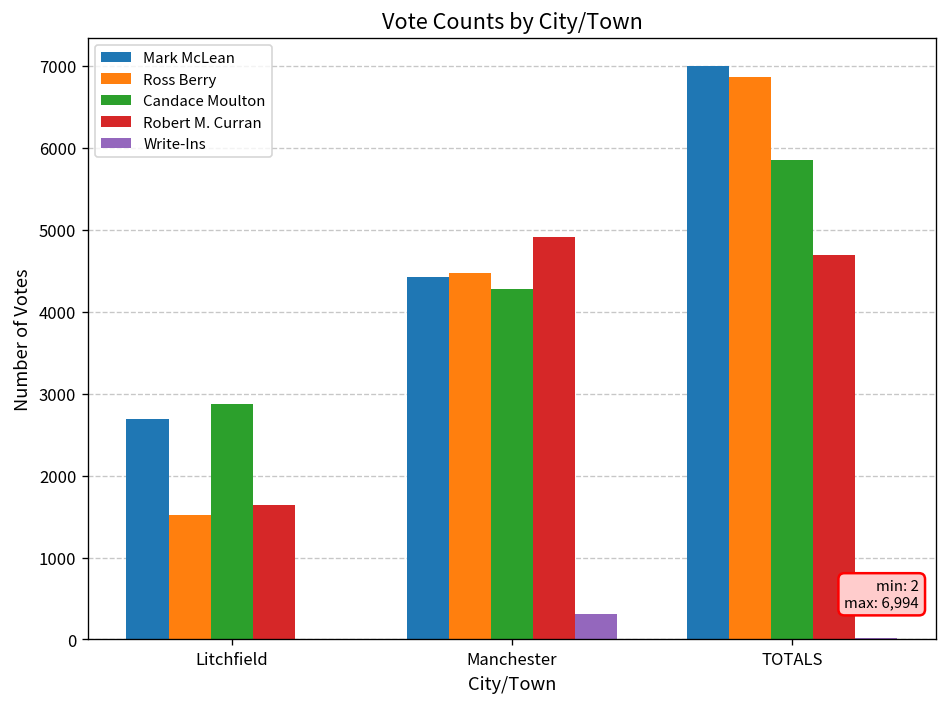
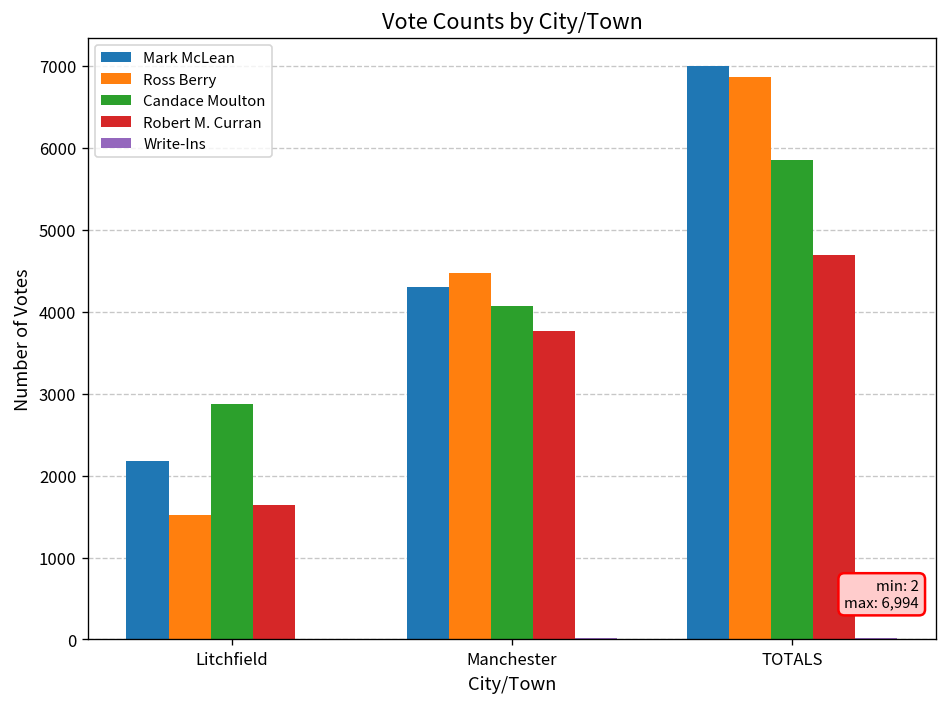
Mark McLean, Litchfield: 2700 -> 2200
Mark McLean, Manchester: 4400 -> 4300
Candace Moulton, Manchester: 4300 -> 4100
Robert M. Curran, Manchester: 4900 -> 3800
Write-Ins, Manchester: 300 -> 0
